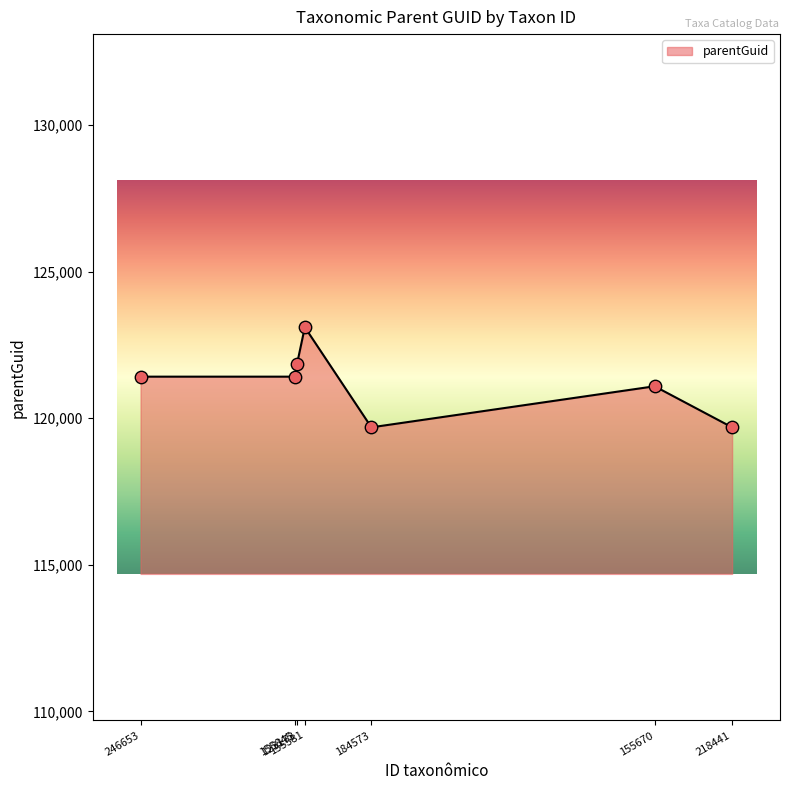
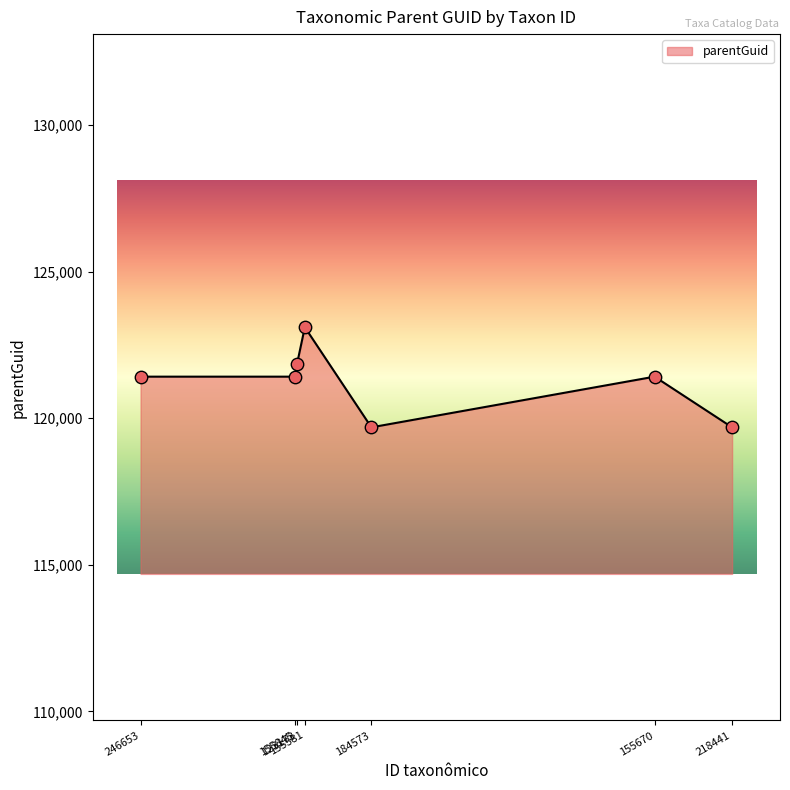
155670: 121,100 -> 121,400
